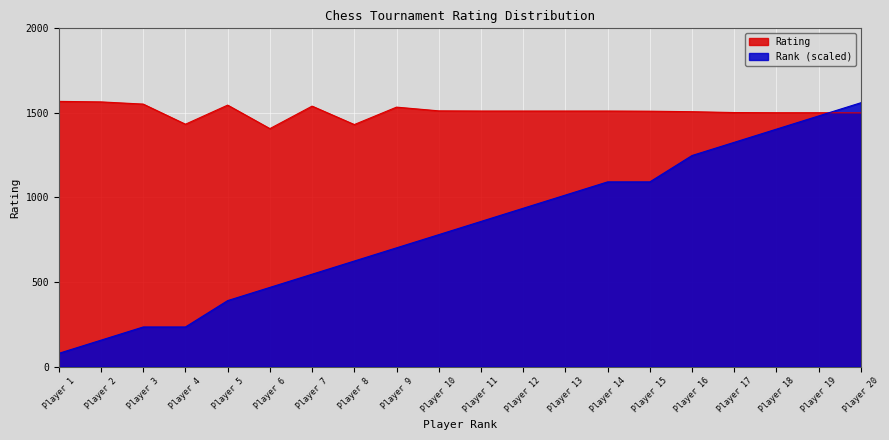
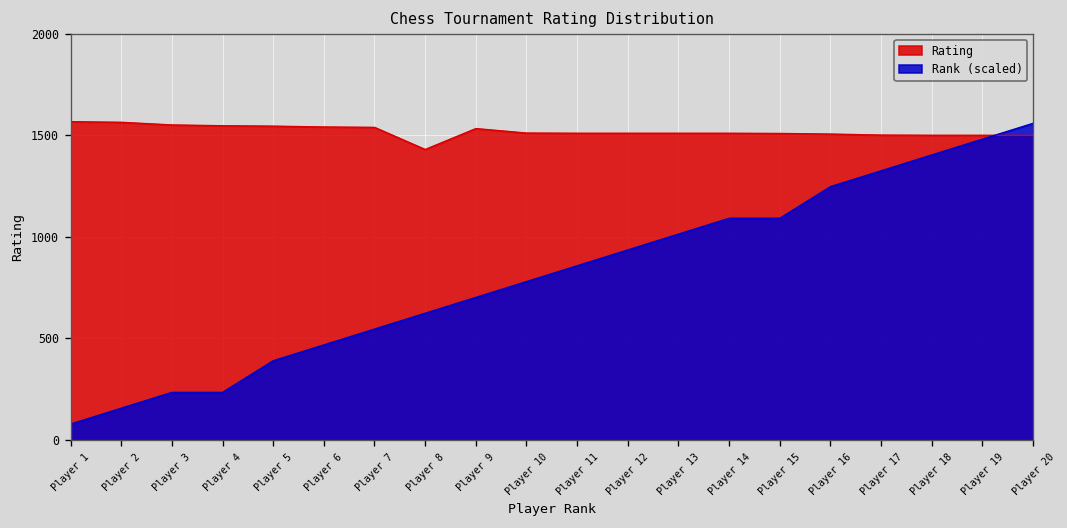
Rating, Player 4: 1430 -> 1550
Rating, Player 6: 1410 -> 1540
